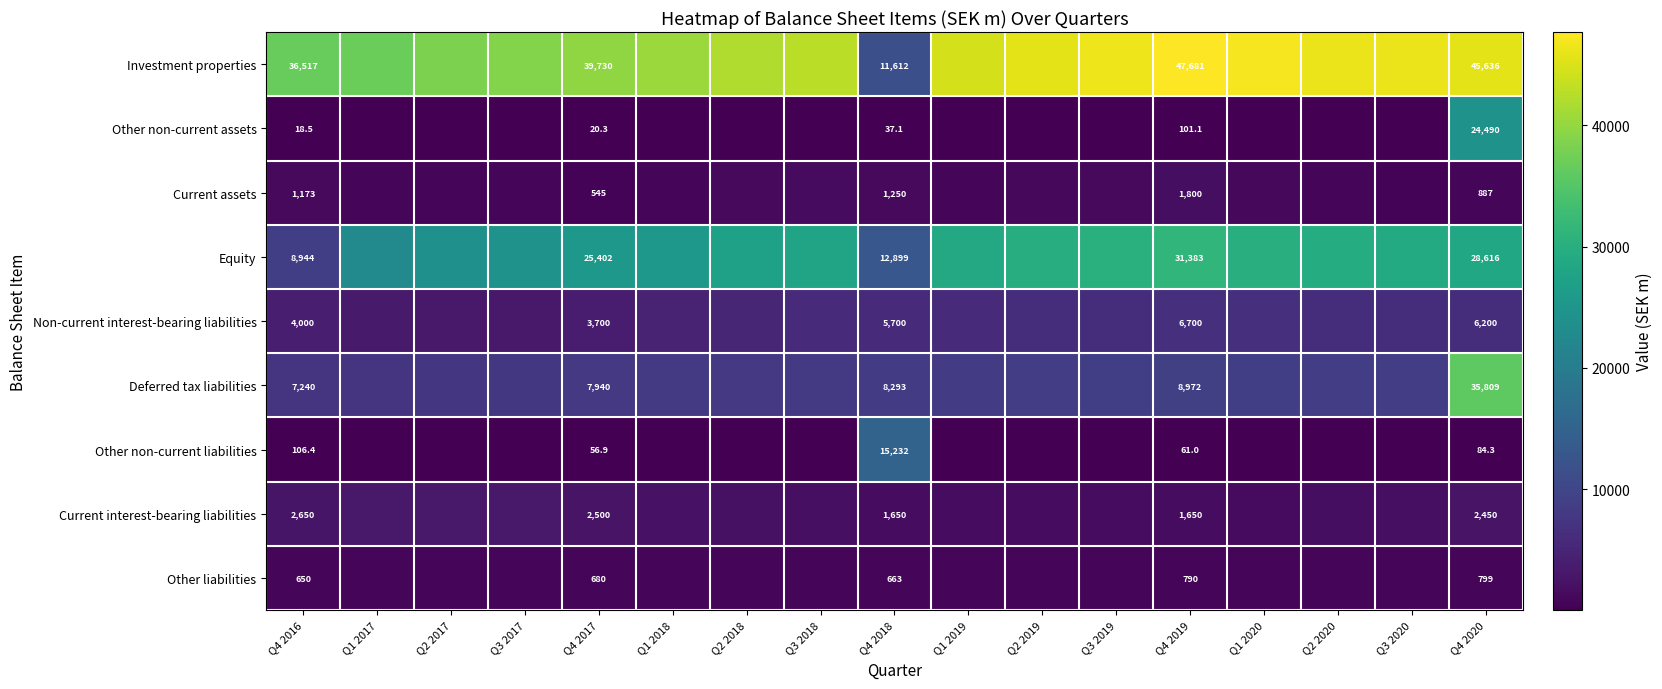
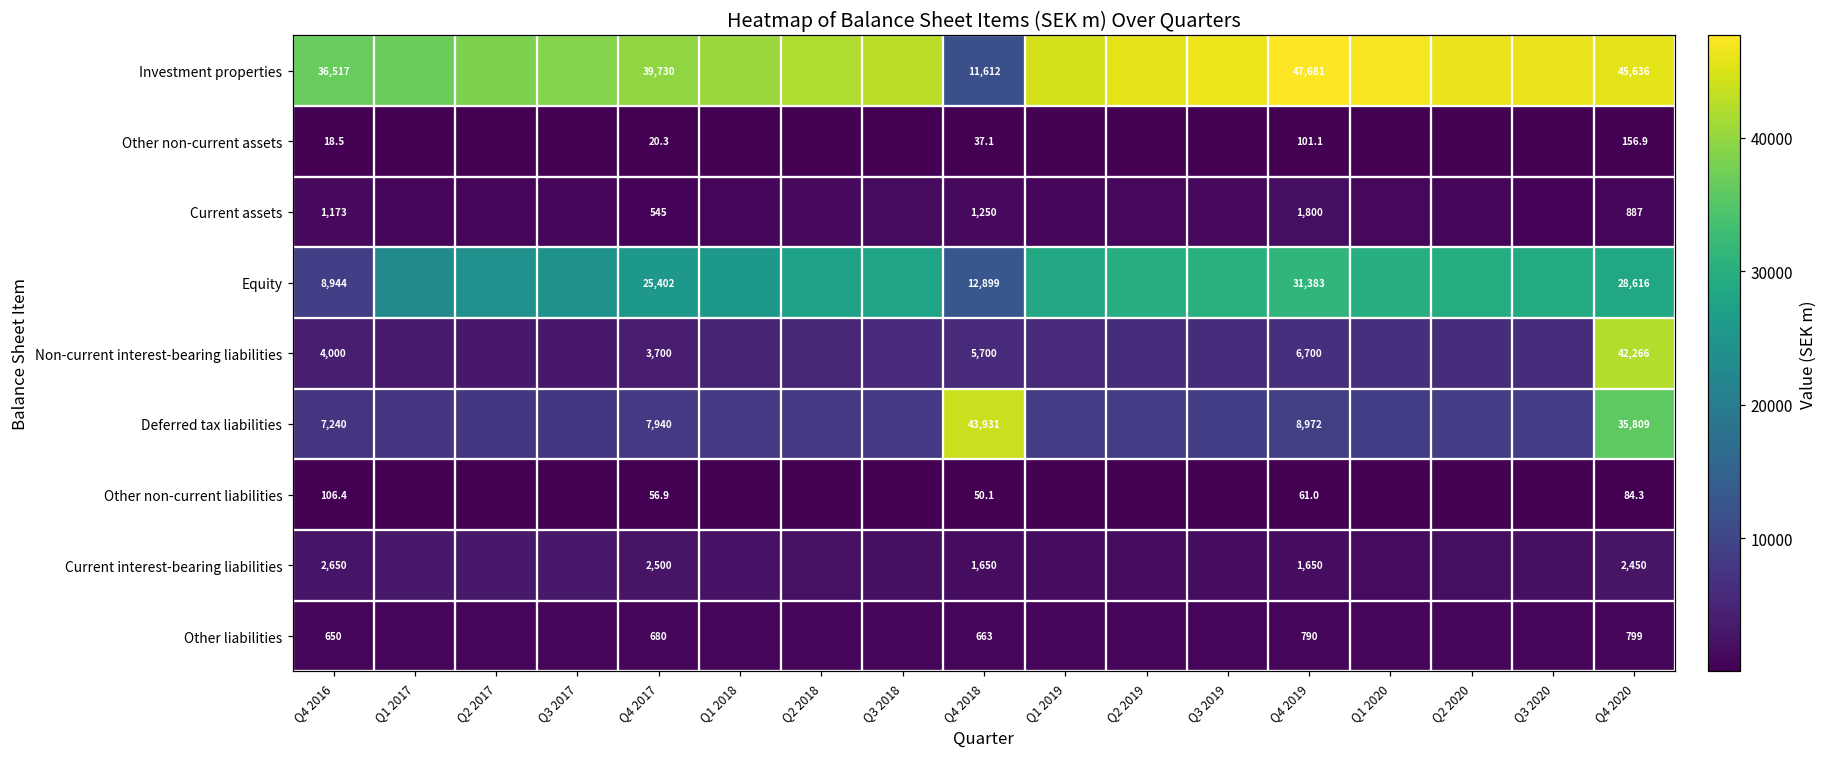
Other non-current assets, Q4 2020: 24,490 -> 156.9
Non-current interest-bearing liabilities, Q4 2020: 6,200 -> 42,266
Deferred tax liabilities, Q4 2018: 8,293 -> 43,931
Other non-current liabilities, Q4 2018: 15,232 -> 50.1
